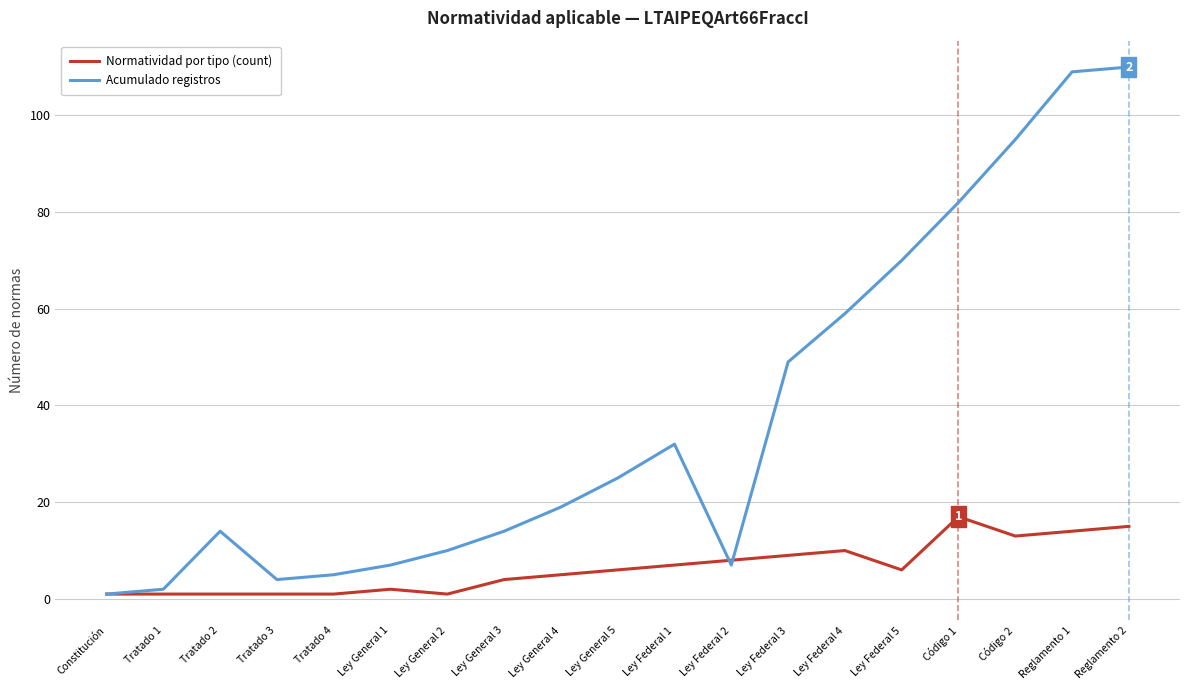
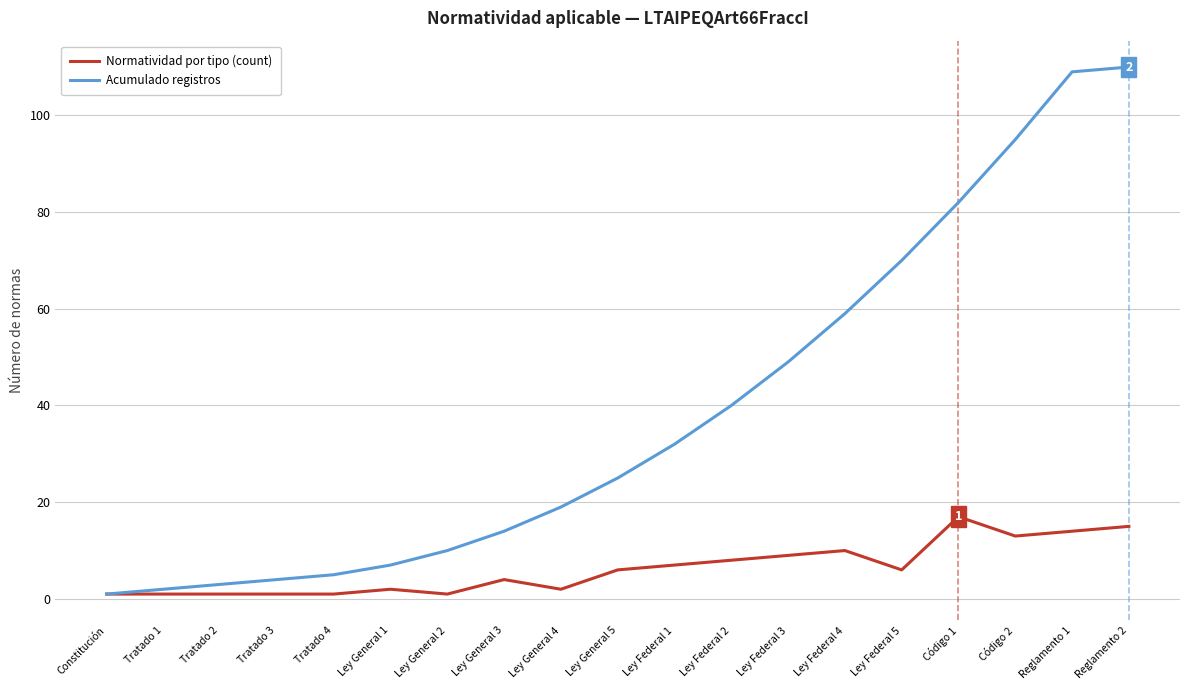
Acumulado registros, Tratado 2: 14 -> 3
Normatividad por tipo (count), Ley General 4: 5 -> 2
Acumulado registros, Ley Federal 2: 7 -> 40
